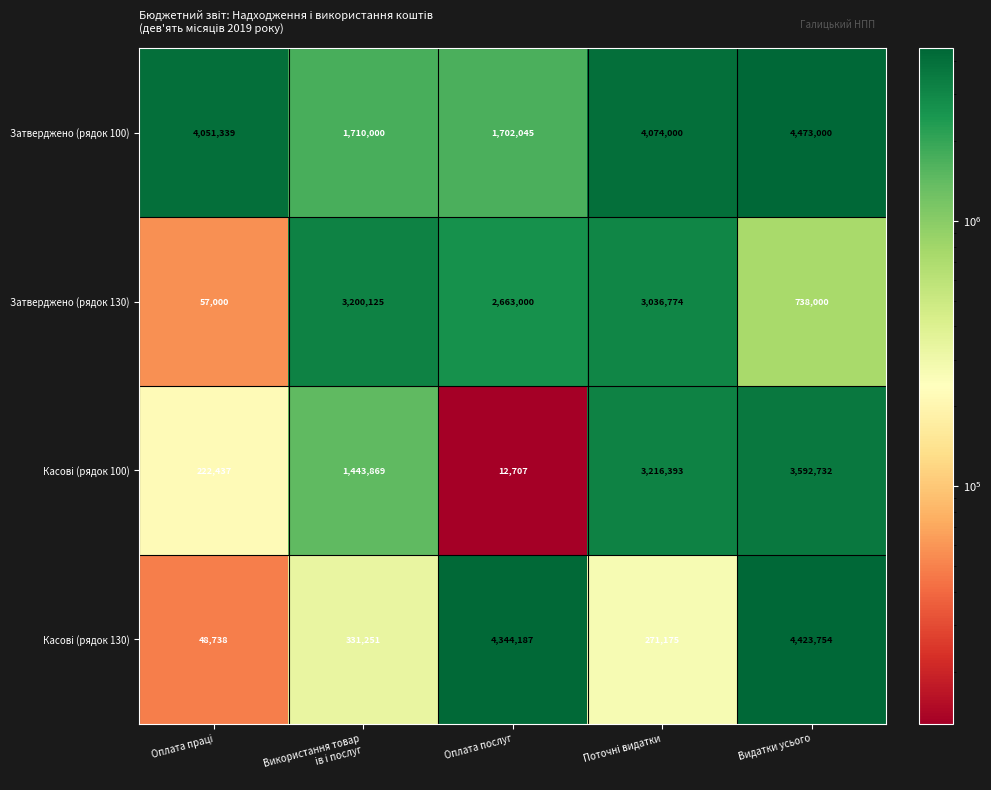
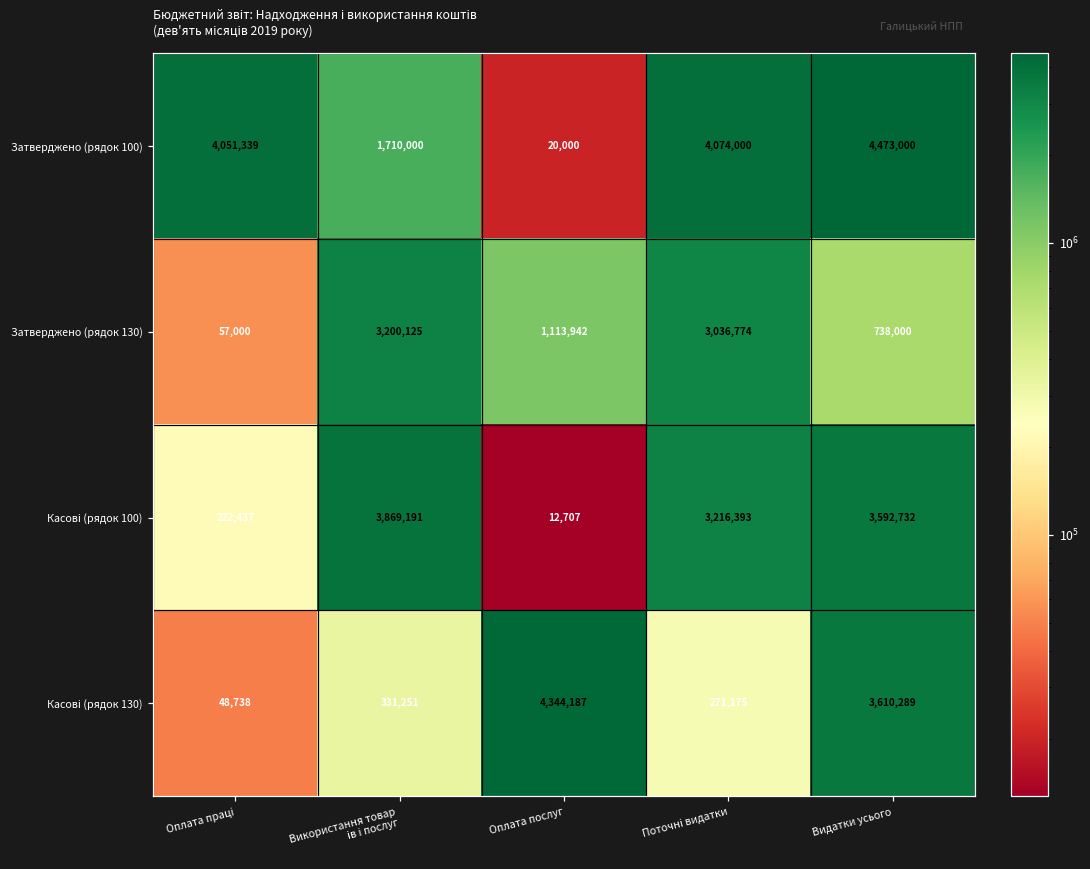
Затверджено (рядок 100), Оплата послуг: 1,702,045 -> 20,000
Затверджено (рядок 130), Оплата послуг: 2,663,000 -> 1,113,942
Касові (рядок 100), Використання товар ів і послуг: 1,443,869 -> 3,869,191
Касові (рядок 130), Видатки усього: 4,423,754 -> 3,610,289
